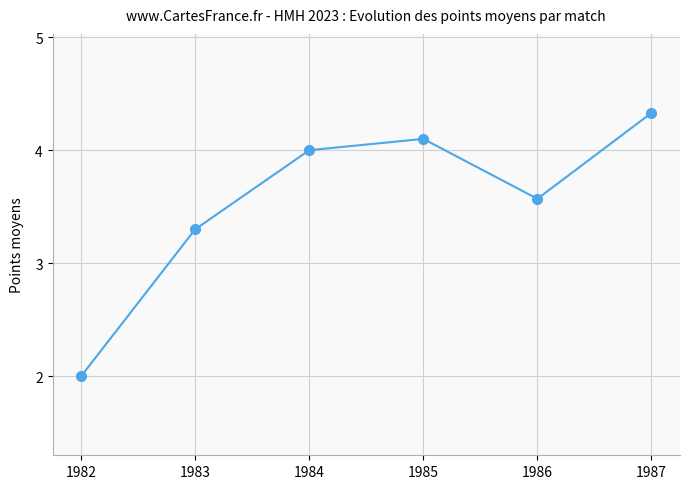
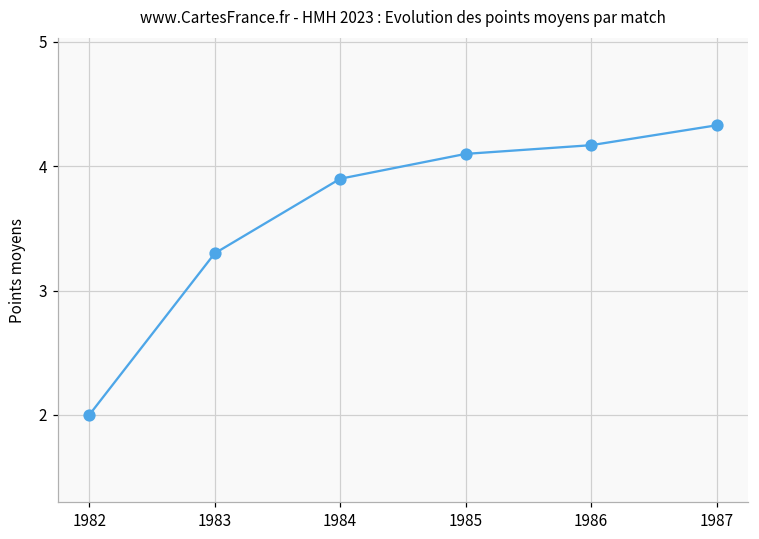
1984: 4.0 -> 3.9
1986: 3.57 -> 4.17
